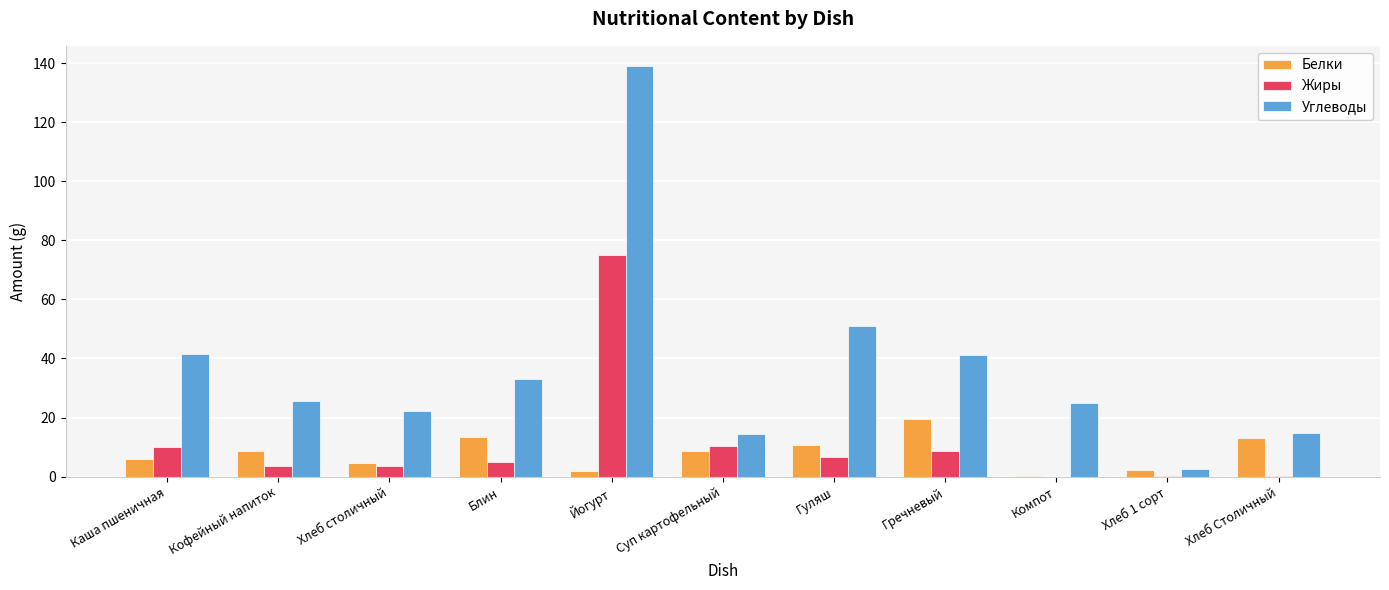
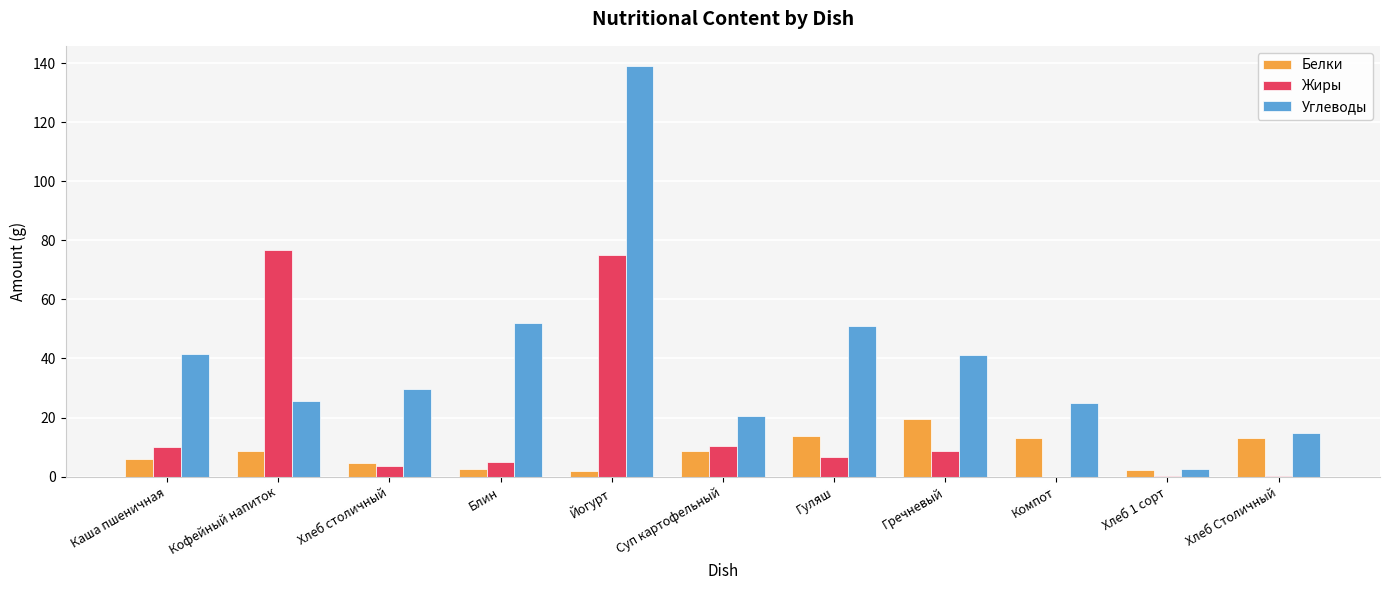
Жиры, Кофейный напиток: 4 -> 77
Углеводы, Хлеб столичный: 22 -> 30
Белки, Блин: 14 -> 3
Углеводы, Блин: 33 -> 52
Углеводы, Суп картофельный: 14 -> 21
Белки, Гуляш: 11 -> 14
Белки, Компот: 0 -> 13
